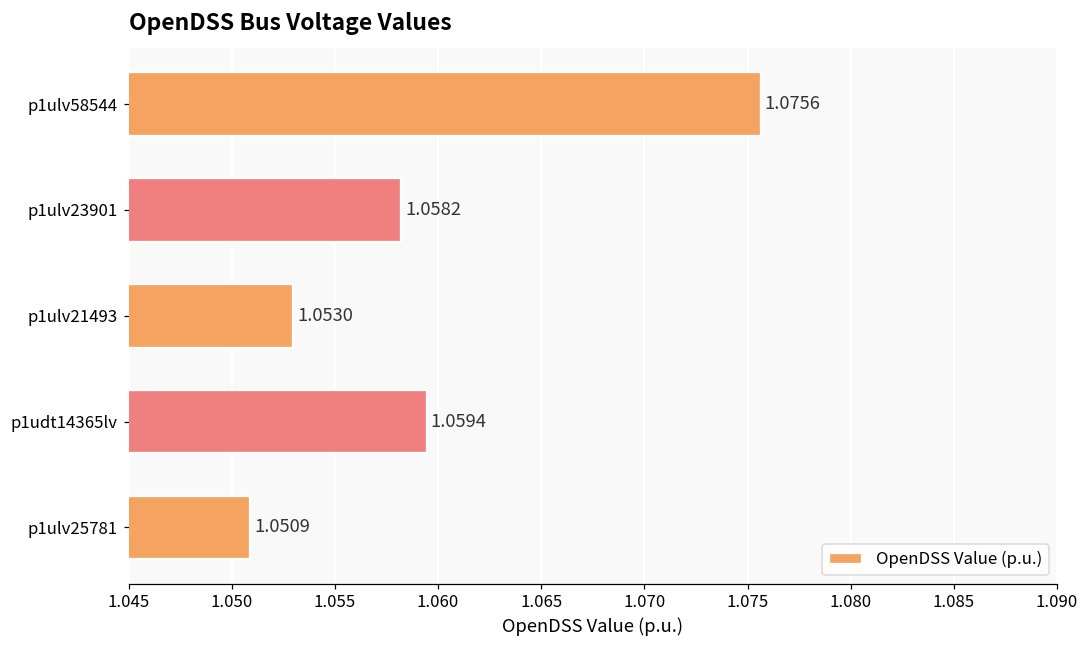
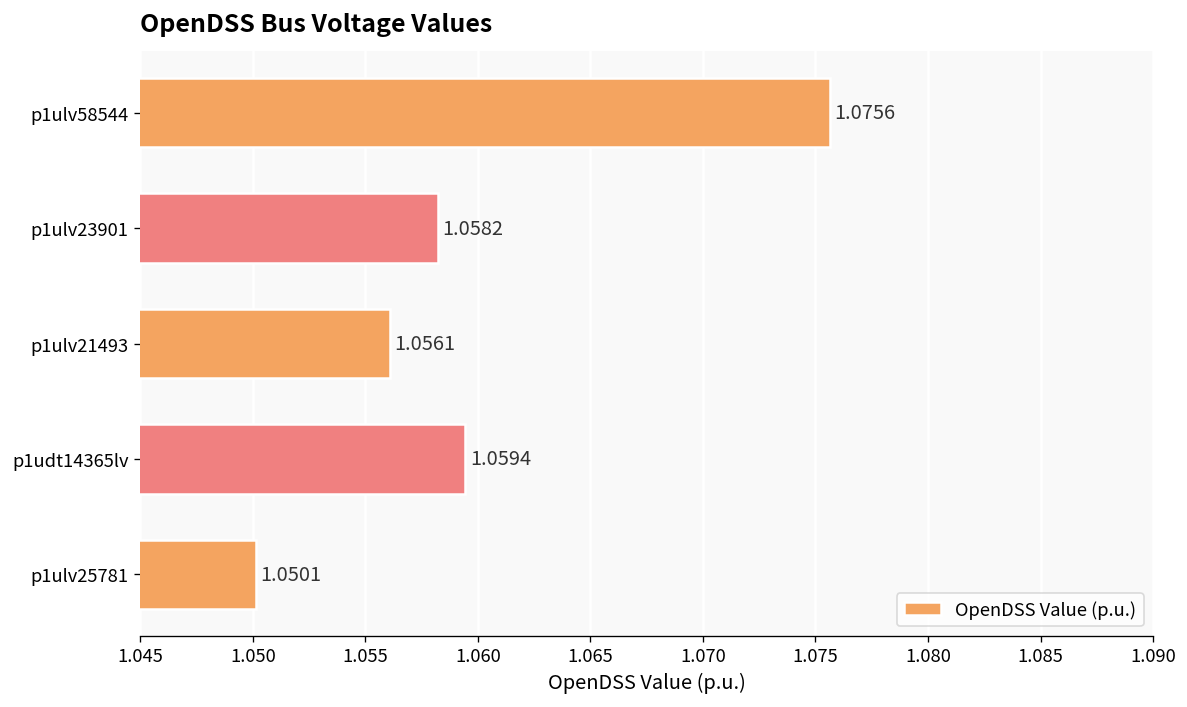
p1ulv21493: 1.0530 -> 1.0561
p1ulv25781: 1.0509 -> 1.0501
